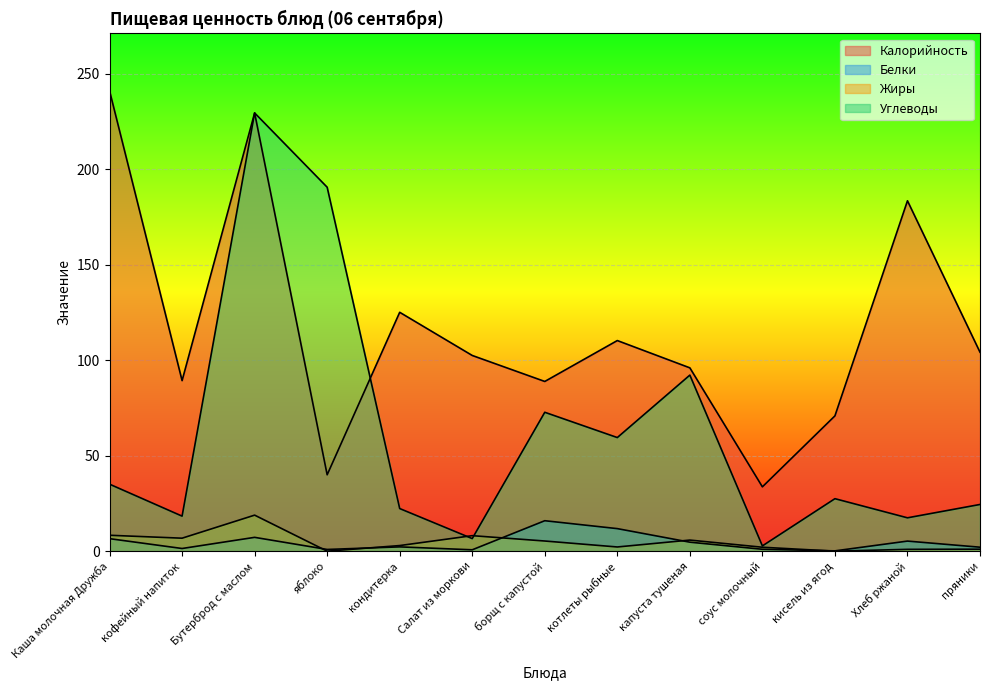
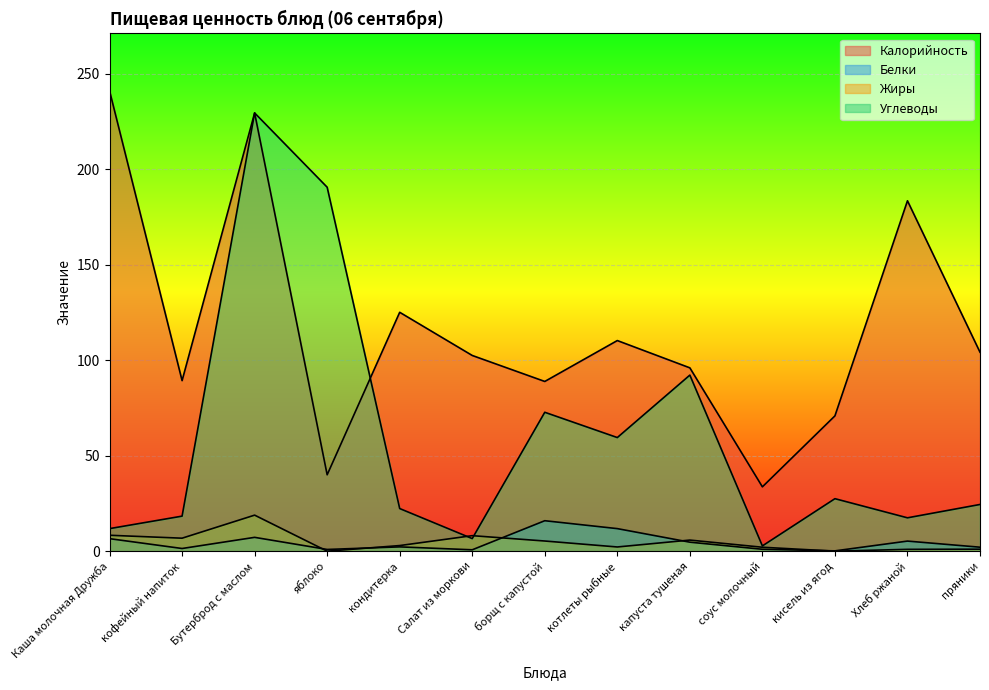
Углеводы, Каша молочная Дружба: 35 -> 12
